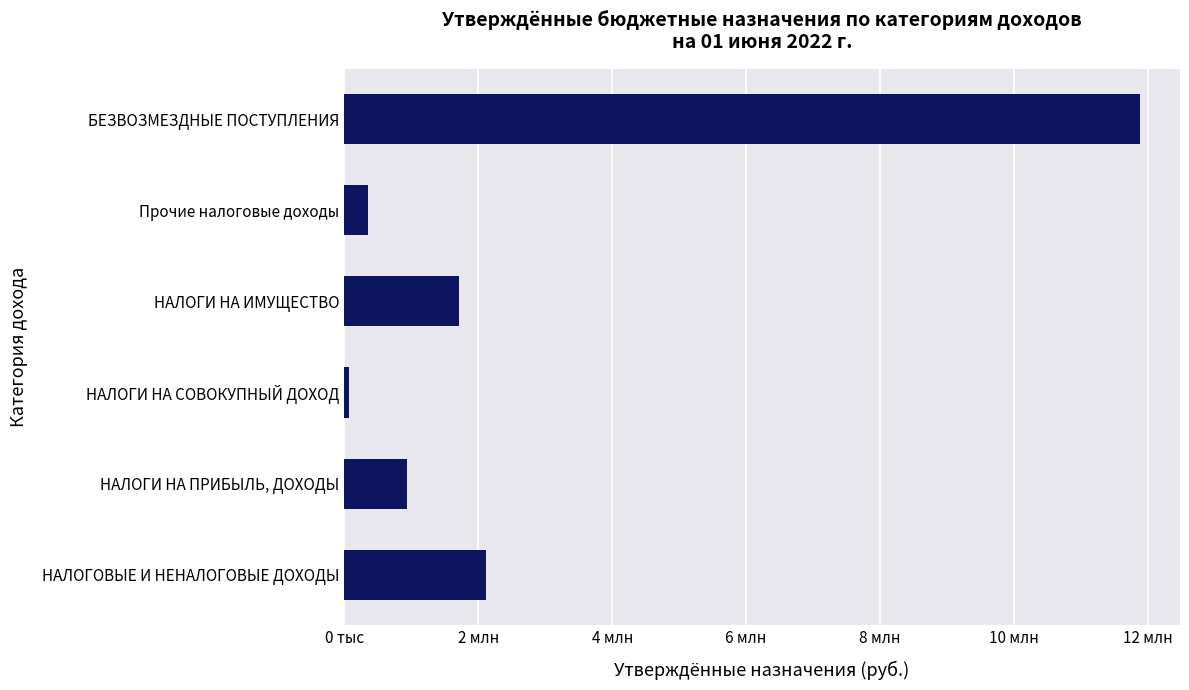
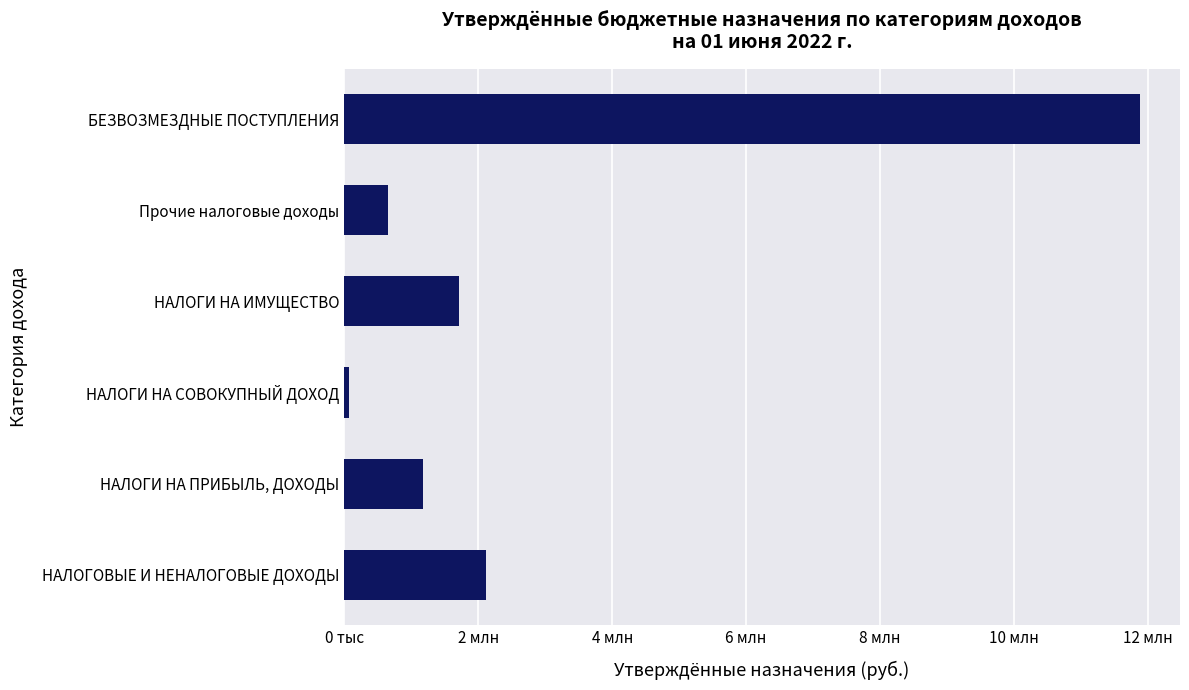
Прочие налоговые доходы: 0.4 млн -> 0.7 млн
НАЛОГИ НА ПРИБЫЛЬ, ДОХОДЫ: 0.9 млн -> 1.2 млн
